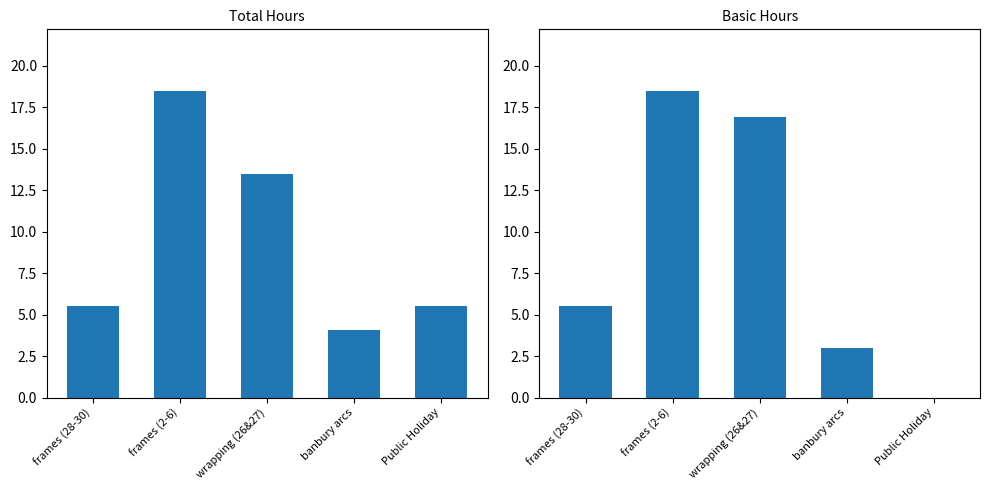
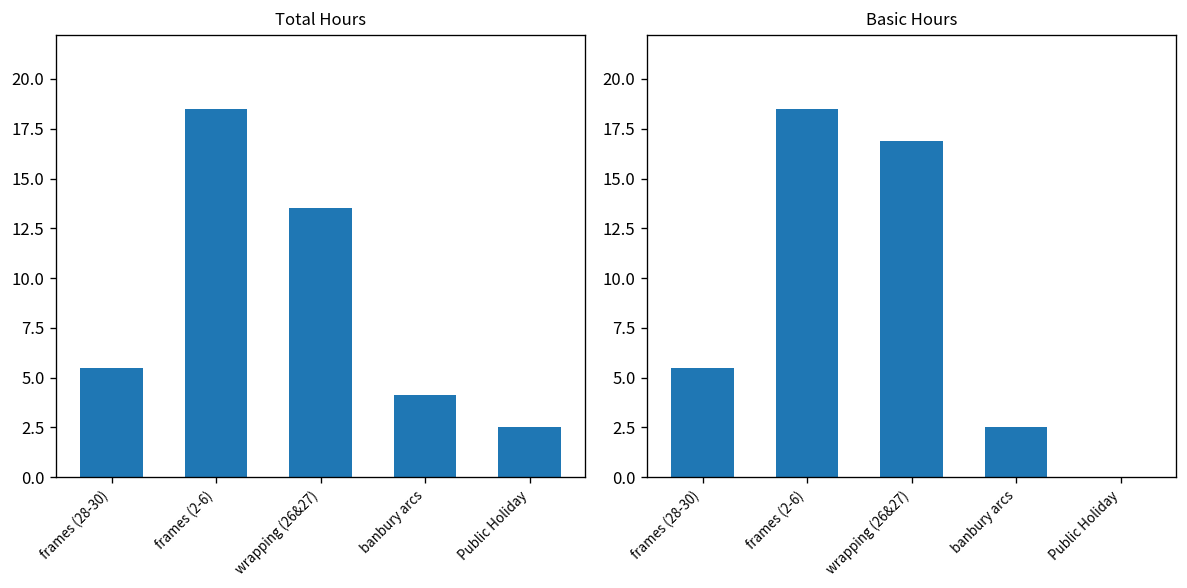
Total Hours, Public Holiday: 5.5 -> 2.5
Basic Hours, banbury arcs: 3.0 -> 2.5
